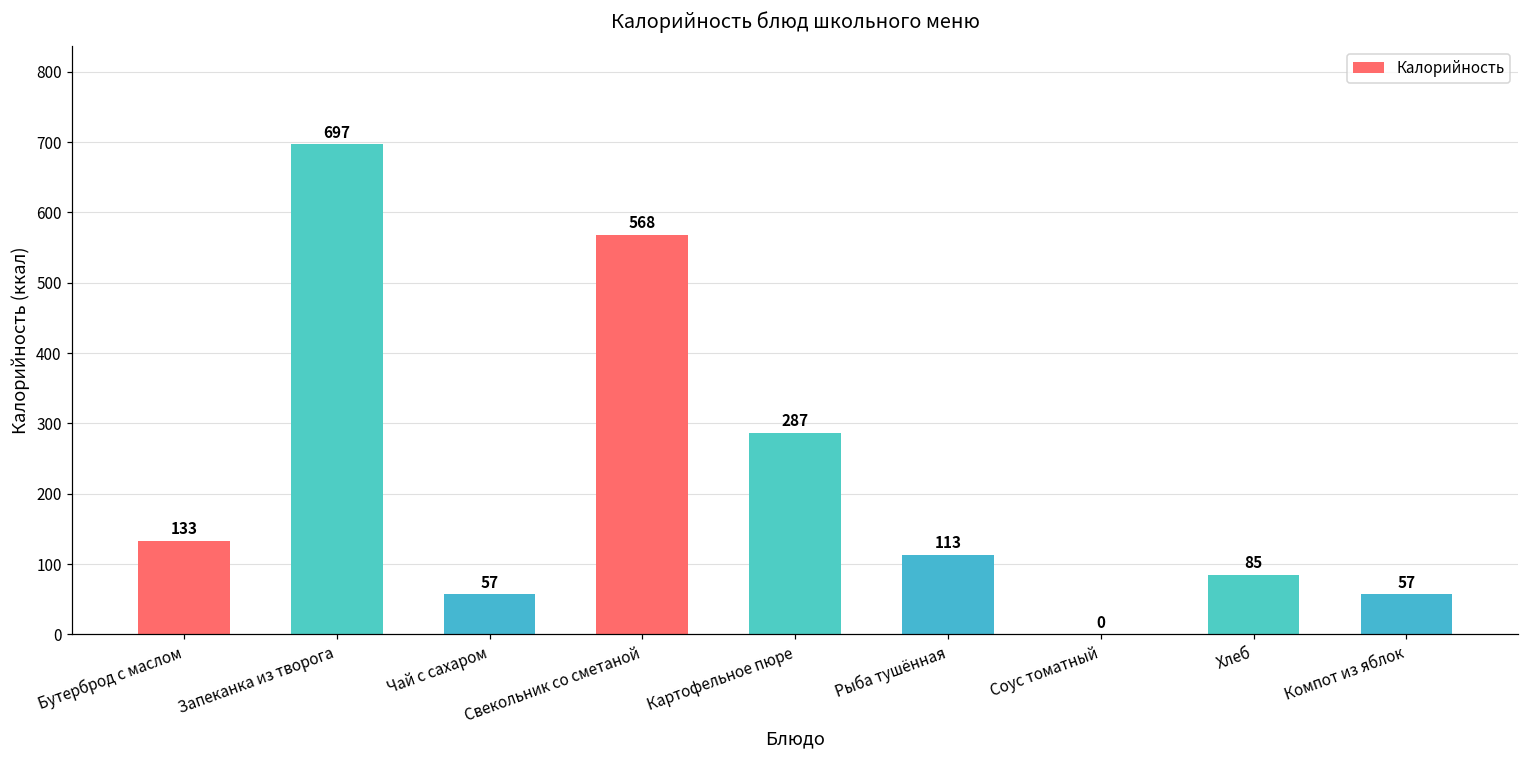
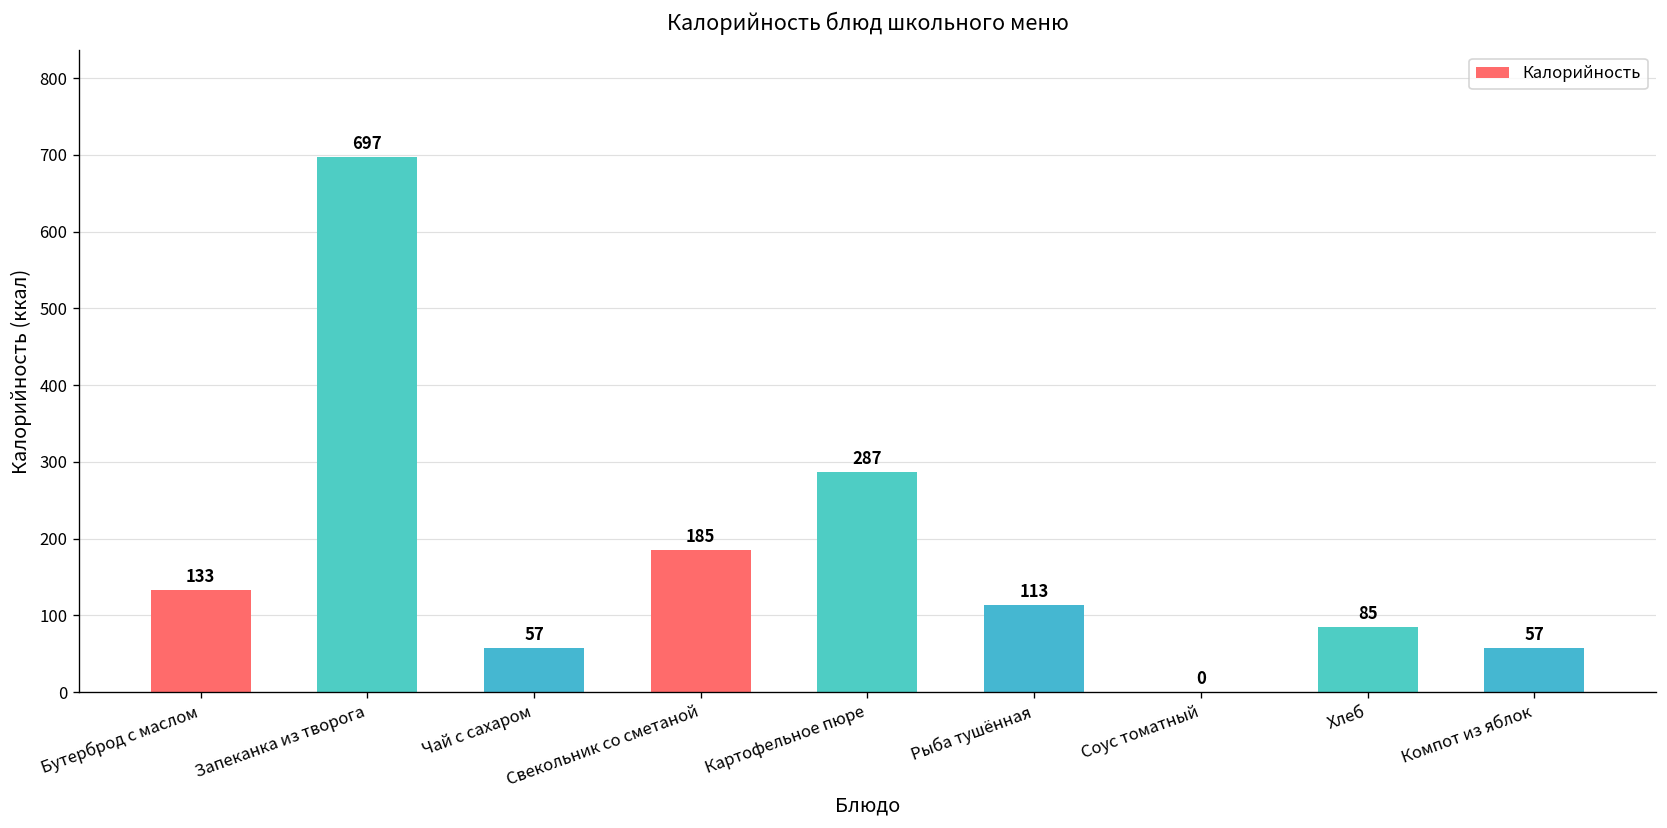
Свекольник со сметаной: 568 -> 185
